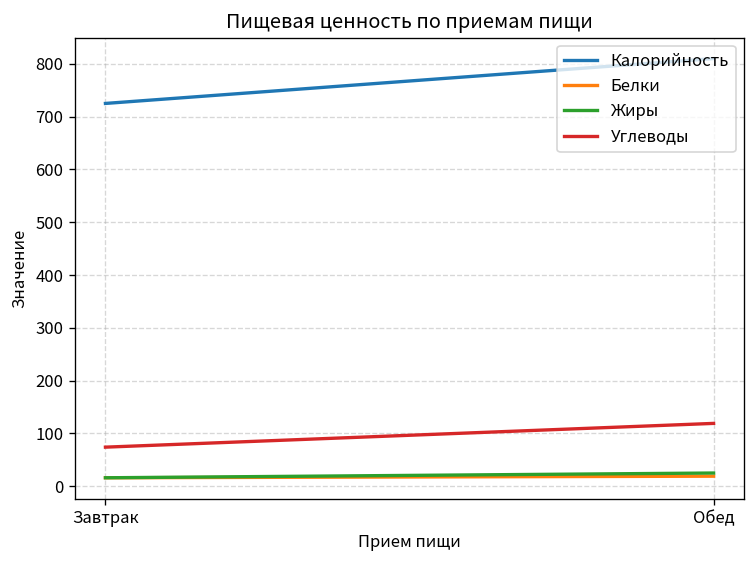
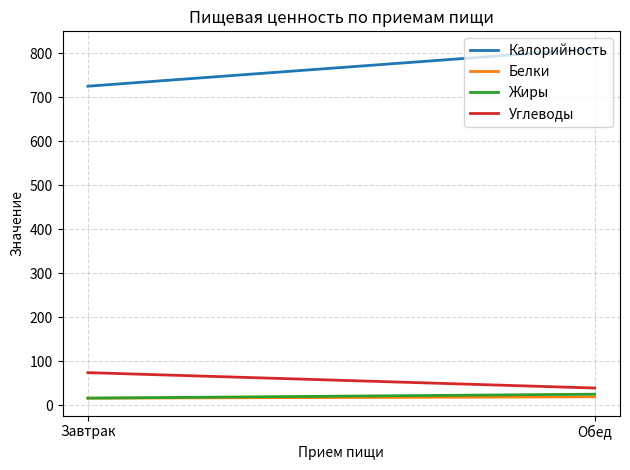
Углеводы, Обед: 120 -> 40
